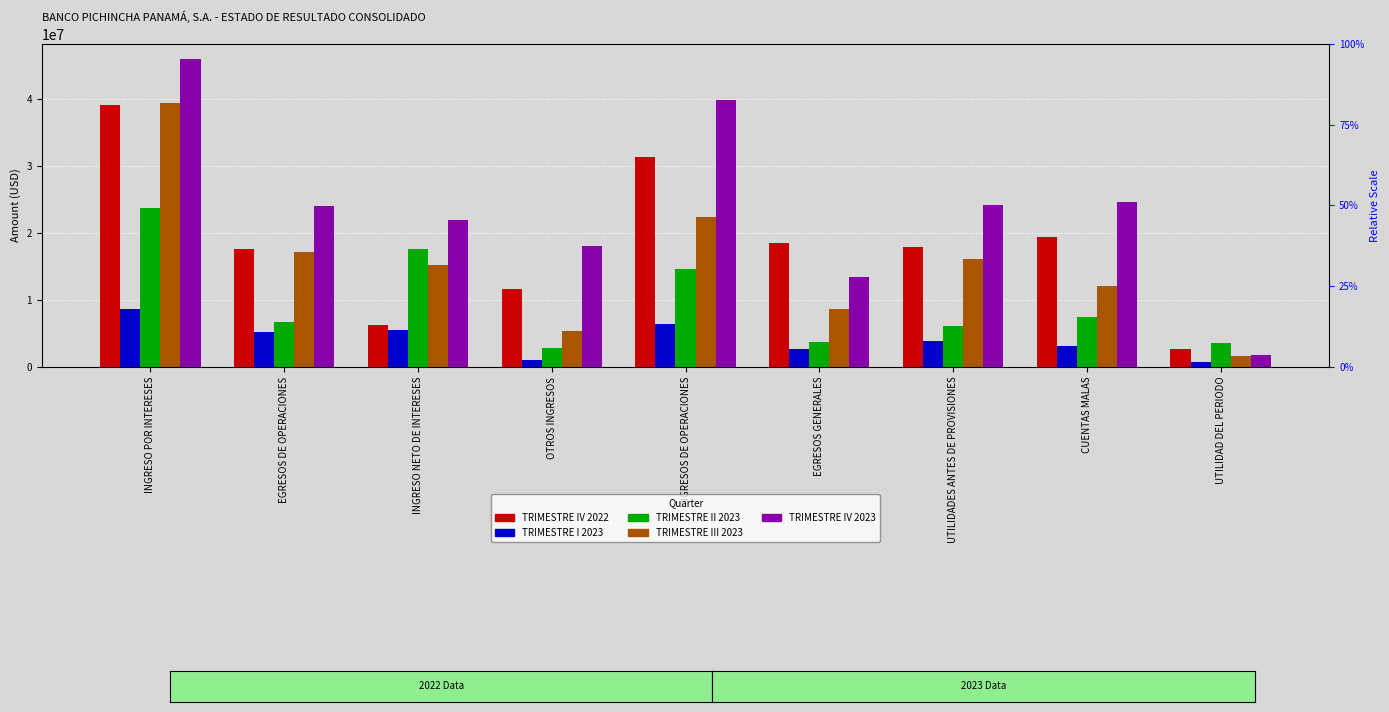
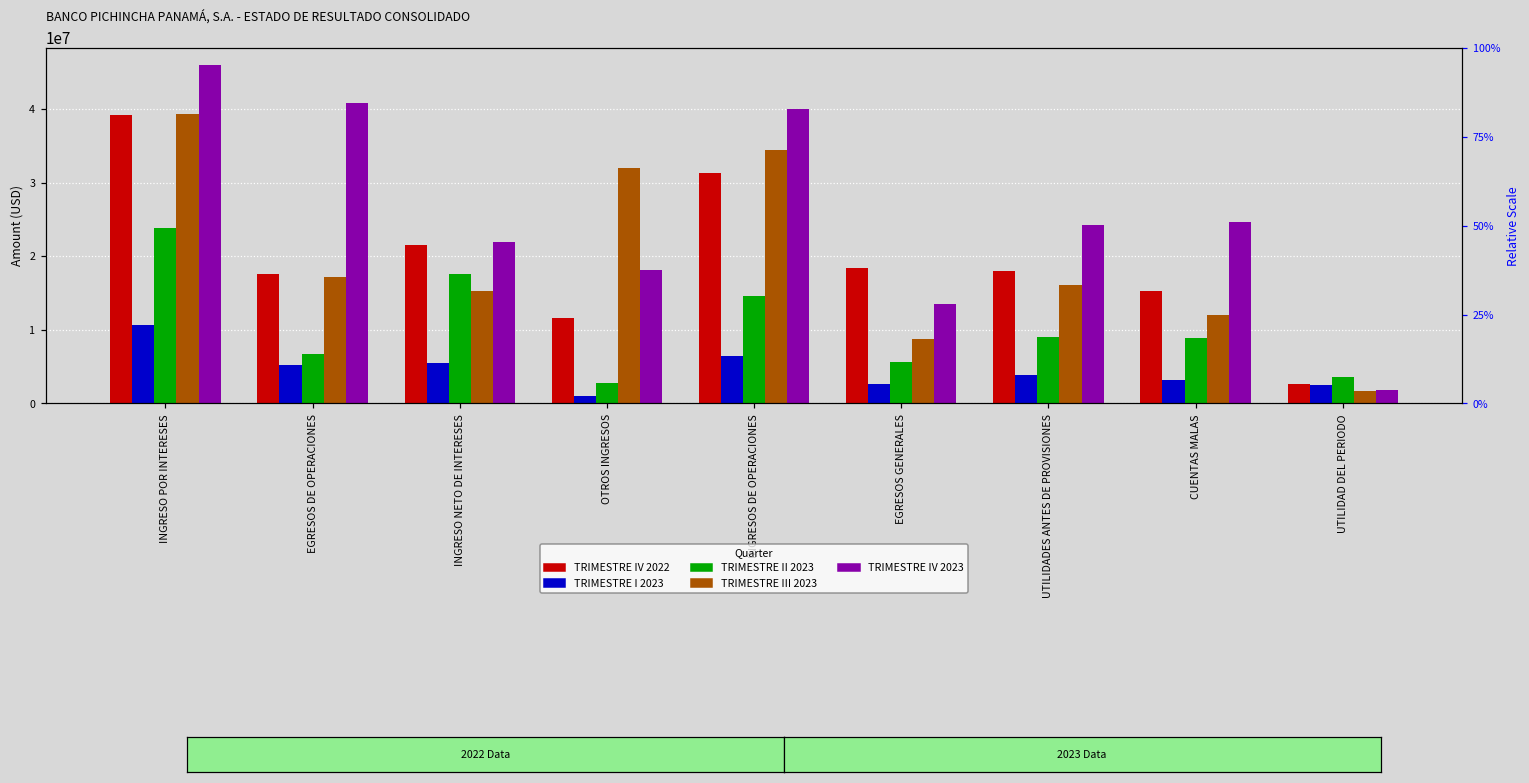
TRIMESTRE I 2023, INGRESO POR INTERESES: 9000000 -> 11000000
TRIMESTRE IV 2023, EGRESOS DE OPERACIONES: 24000000 -> 41000000
TRIMESTRE IV 2022, INGRESO NETO DE INTERESES: 6000000 -> 22000000
TRIMESTRE III 2023, OTROS INGRESOS: 5000000 -> 32000000
TRIMESTRE III 2023, INGRESOS DE OPERACIONES: 22000000 -> 34000000
TRIMESTRE II 2023, EGRESOS GENERALES: 4000000 -> 6000000
TRIMESTRE II 2023, UTILIDADES ANTES DE PROVISIONES: 6000000 -> 9000000
TRIMESTRE IV 2022, CUENTAS MALAS: 19000000 -> 15000000
TRIMESTRE II 2023, CUENTAS MALAS: 7000000 -> 9000000
TRIMESTRE I 2023, UTILIDAD DEL PERIODO: 1000000 -> 2000000
